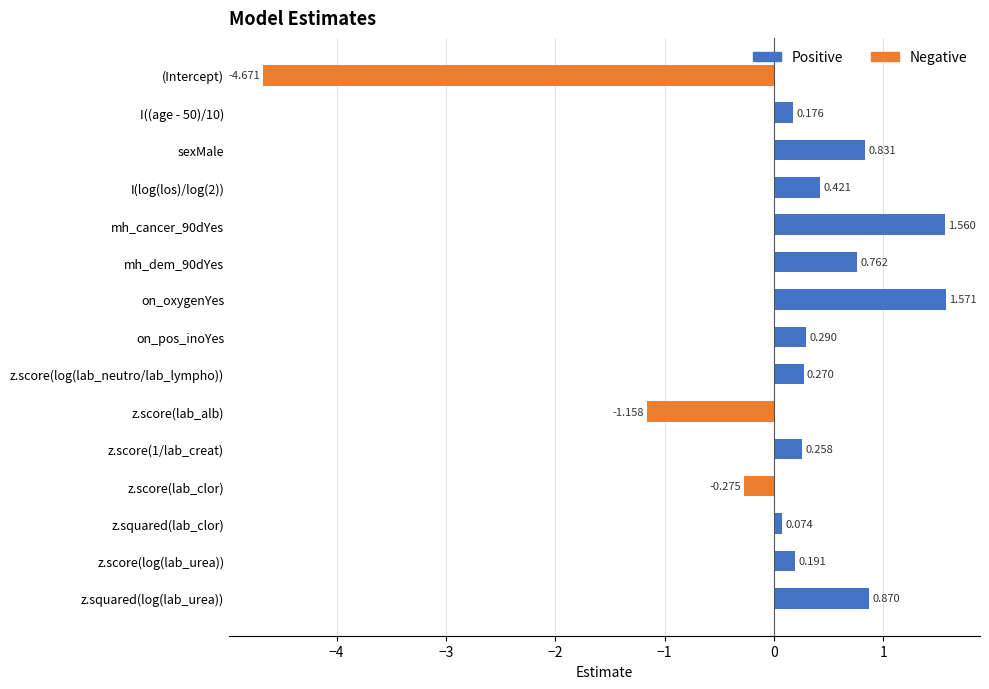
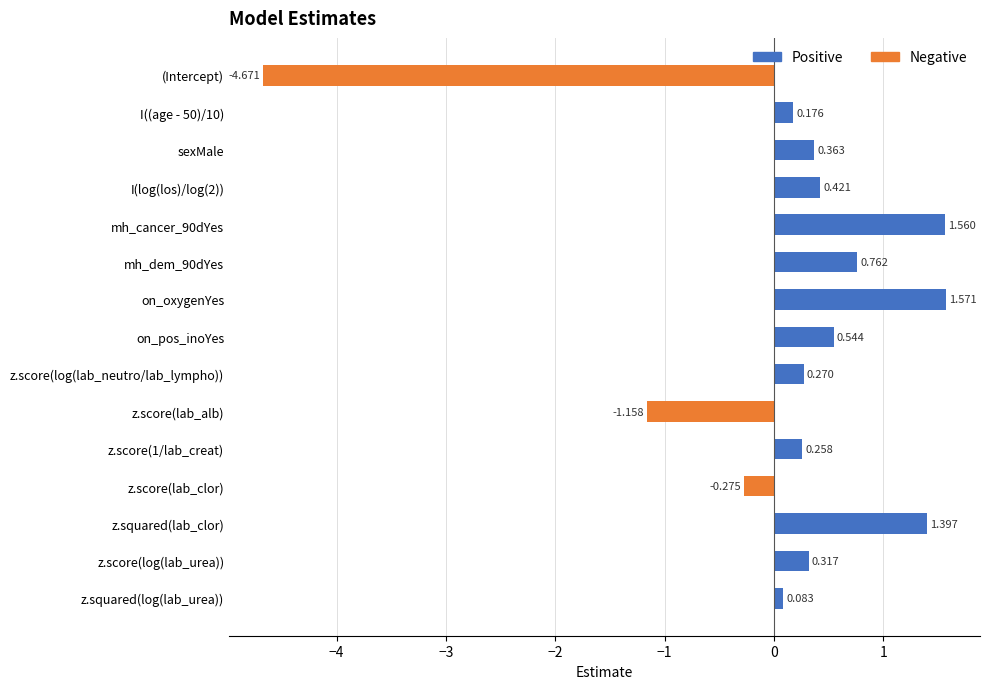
Positive, sexMale: 0.831 -> 0.363
Positive, on_pos_inoYes: 0.290 -> 0.544
Positive, z.squared(lab_clor): 0.074 -> 1.397
Positive, z.score(log(lab_urea)): 0.191 -> 0.317
Positive, z.squared(log(lab_urea)): 0.870 -> 0.083
